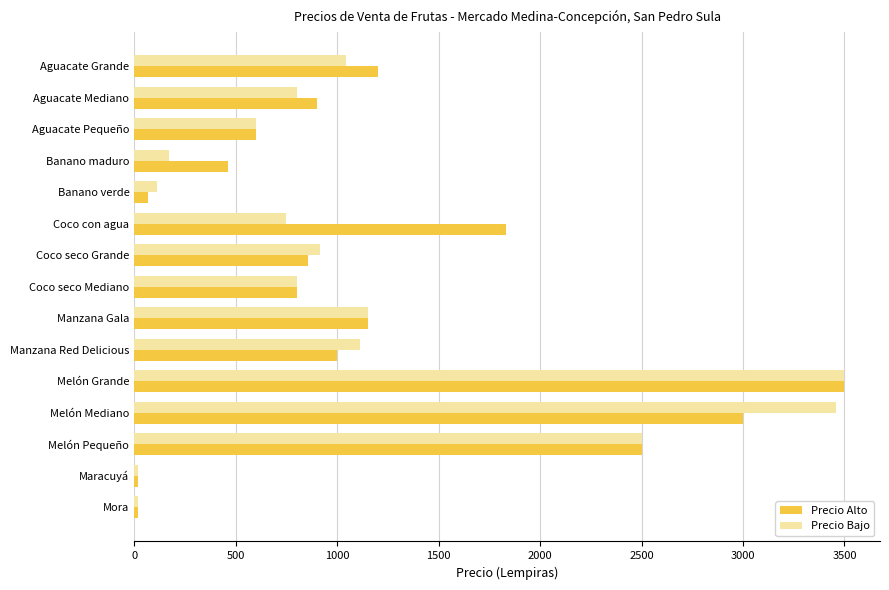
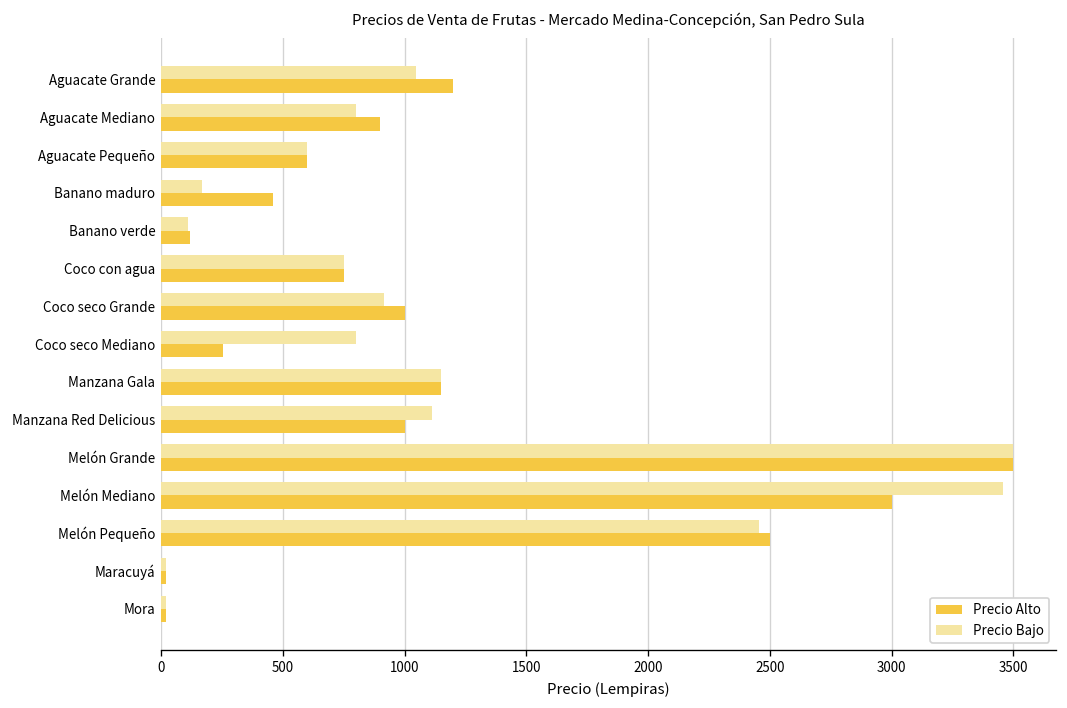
Precio Alto, Banano verde: 70 -> 120
Precio Alto, Coco con agua: 1830 -> 750
Precio Alto, Coco seco Grande: 860 -> 1000
Precio Alto, Coco seco Mediano: 800 -> 260
Precio Bajo, Melón Pequeño: 2500 -> 2450
